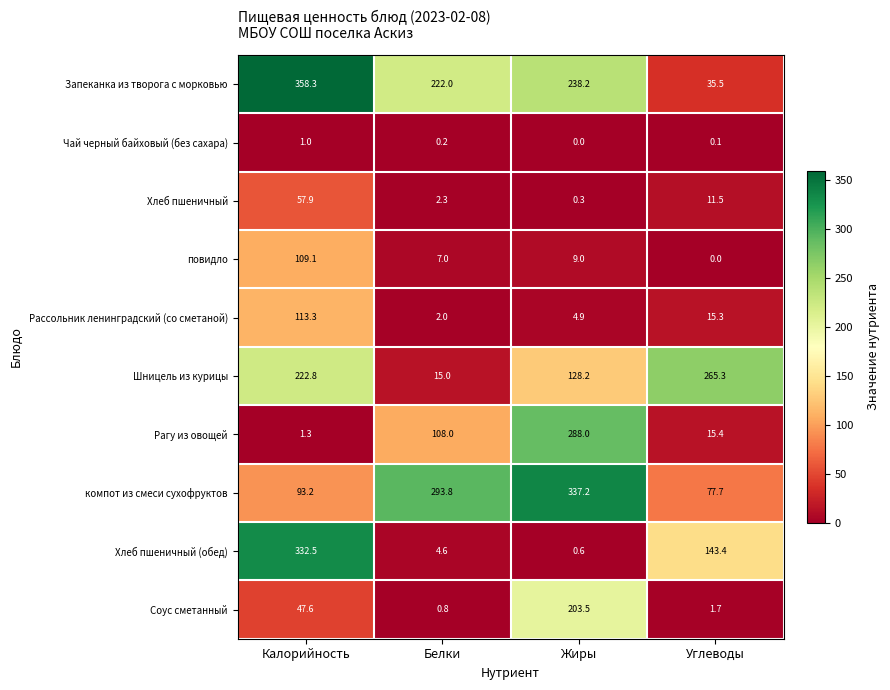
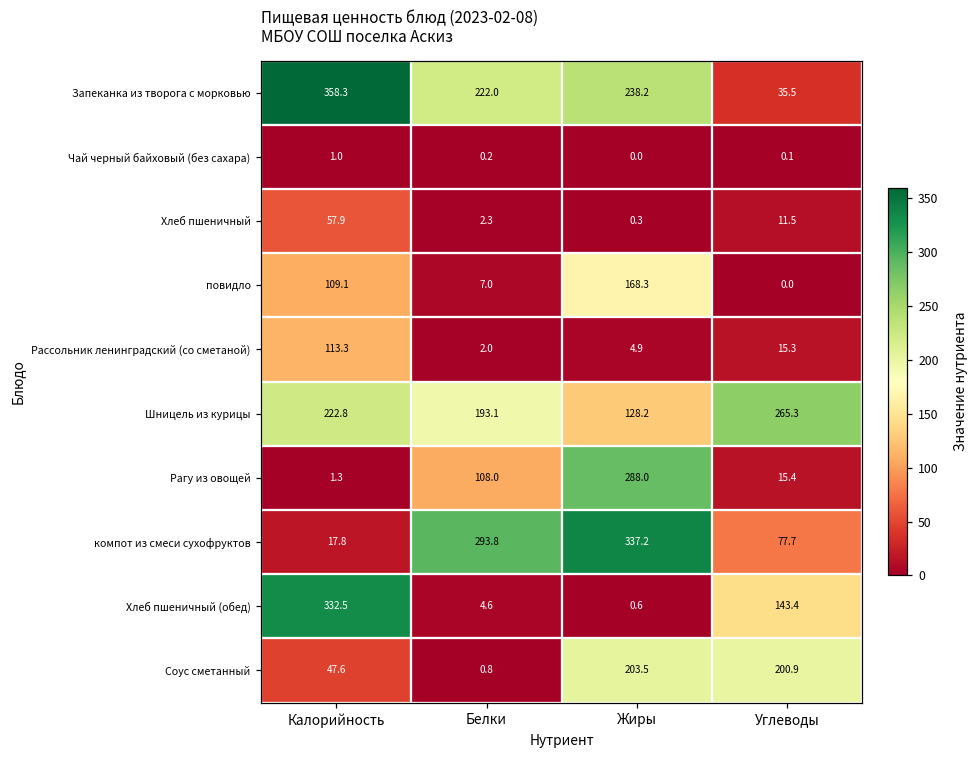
повидло, Жиры: 9.0 -> 168.3
Шницель из курицы, Белки: 15.0 -> 193.1
компот из смеси сухофруктов, Калорийность: 93.2 -> 17.8
Соус сметанный, Углеводы: 1.7 -> 200.9
